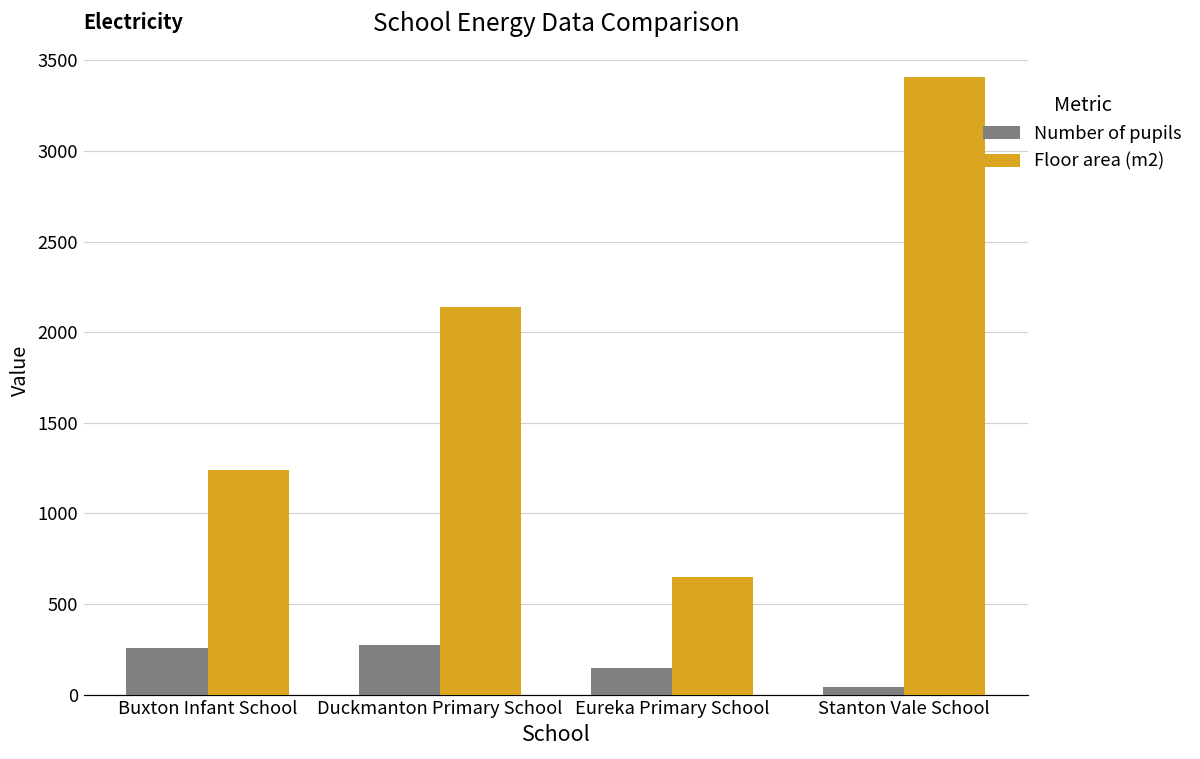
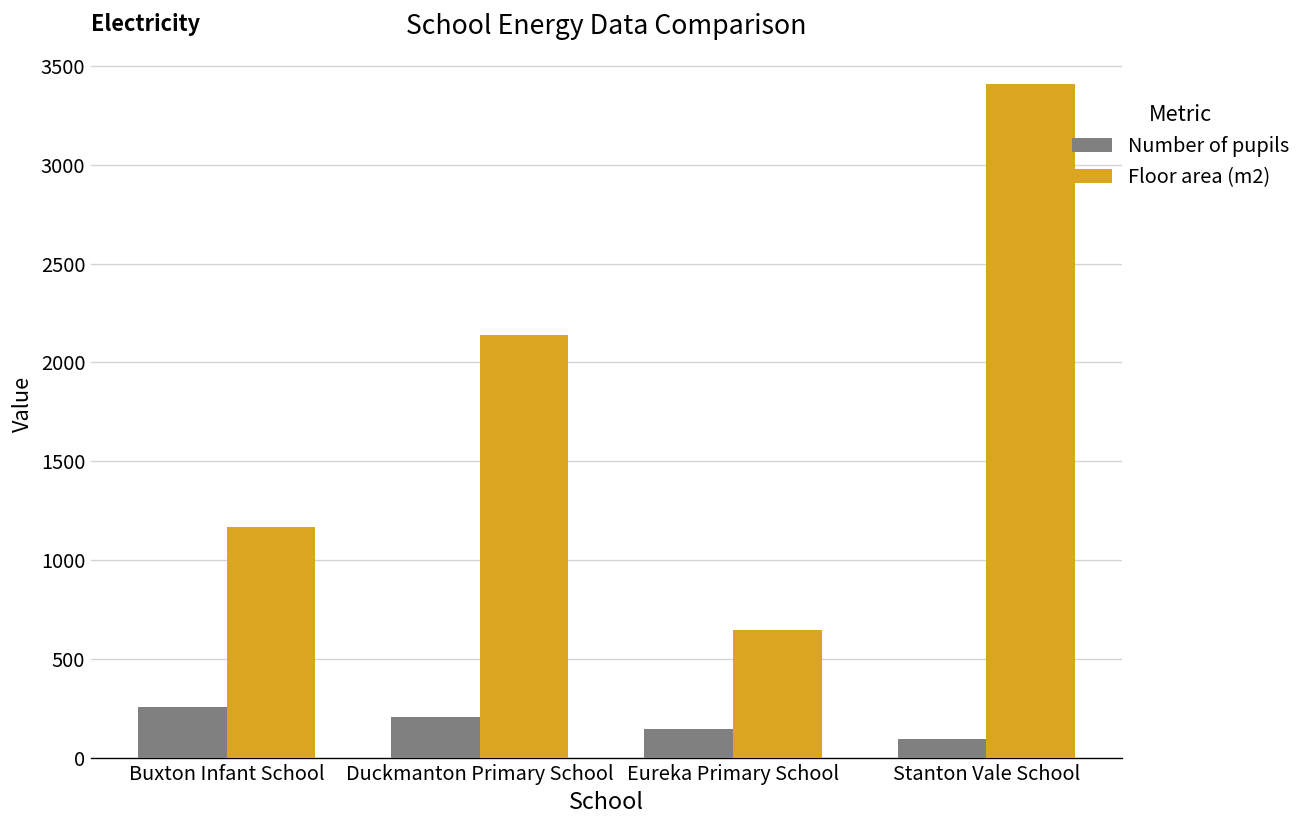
Floor area (m2), Buxton Infant School: 1240 -> 1170
Number of pupils, Duckmanton Primary School: 270 -> 210
Number of pupils, Stanton Vale School: 40 -> 100
